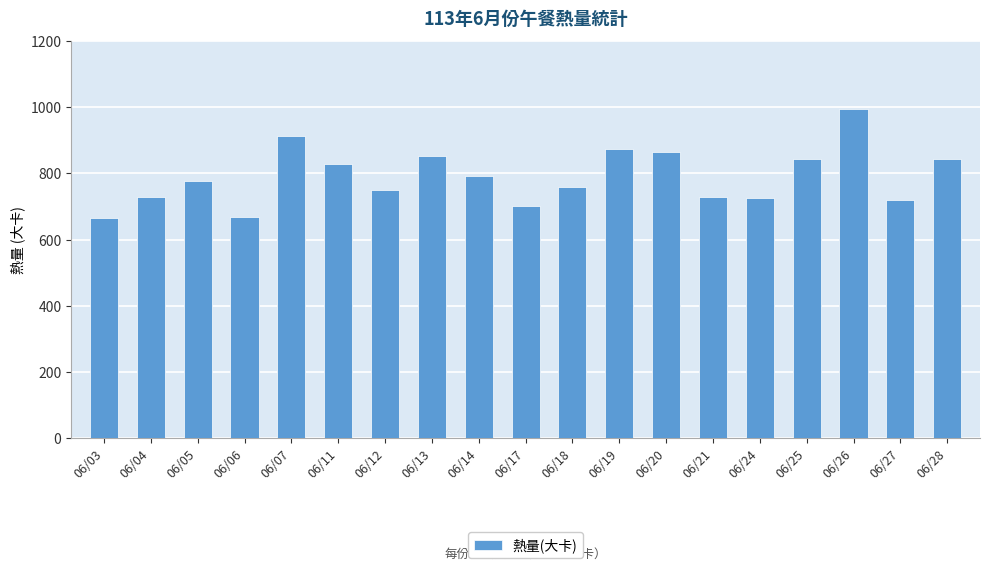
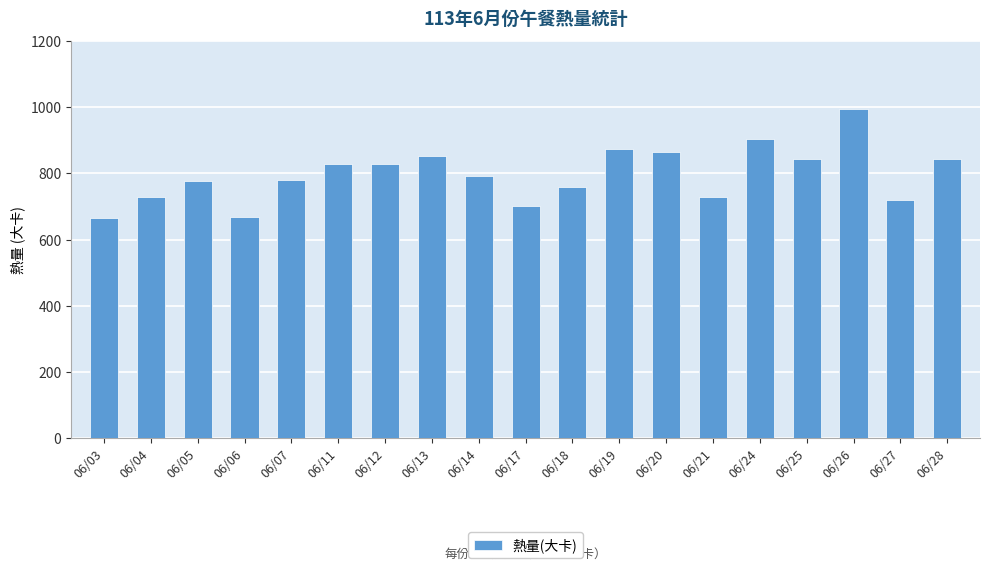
06/07: 910 -> 780
06/12: 750 -> 830
06/24: 730 -> 900
